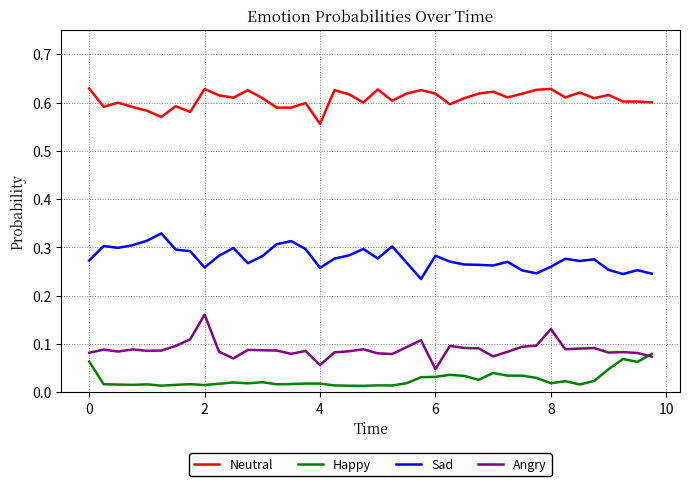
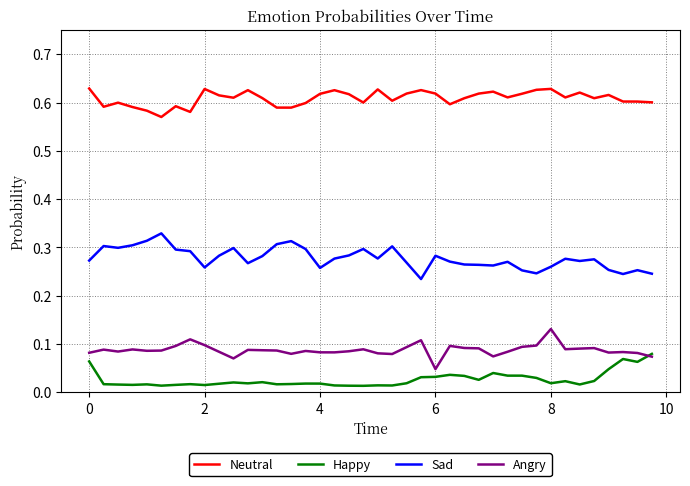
Angry, 2: 0.16 -> 0.10
Neutral, 4: 0.56 -> 0.62
Angry, 4: 0.06 -> 0.08
